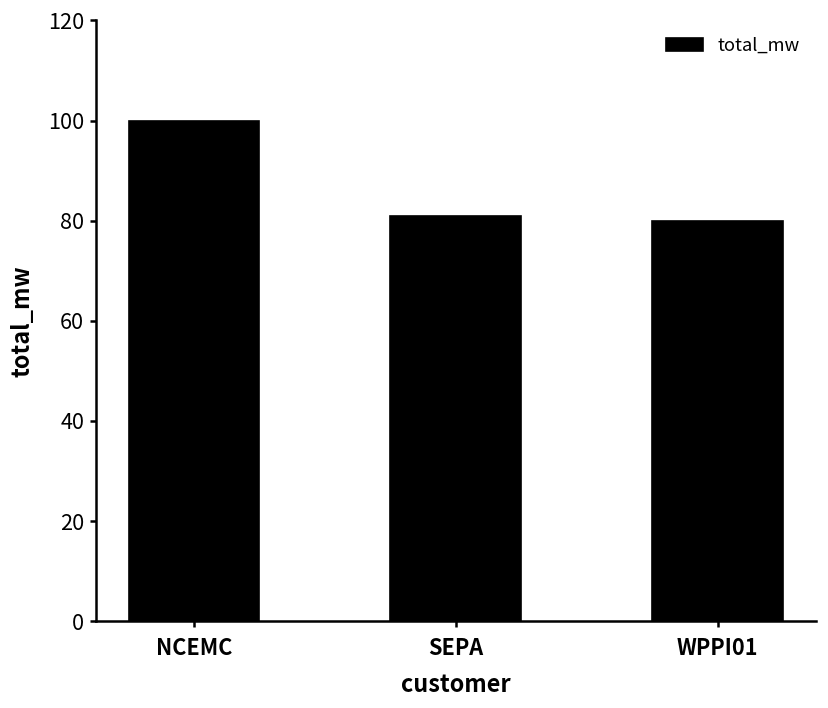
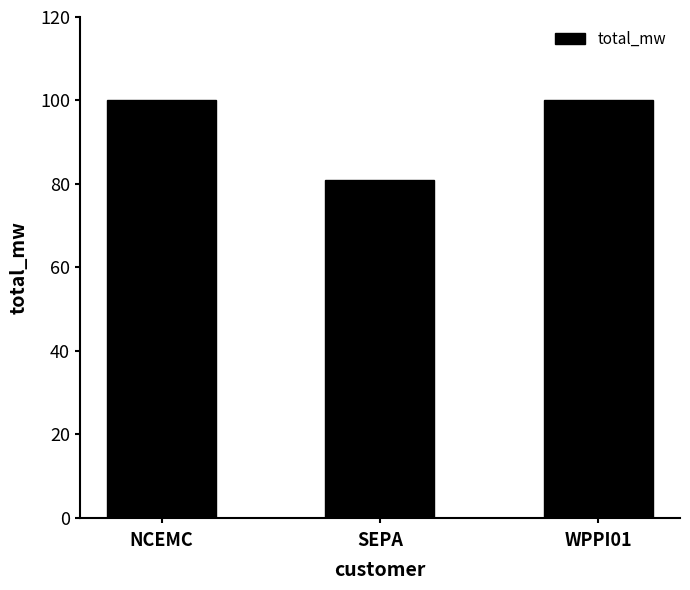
WPPI01: 80 -> 100
